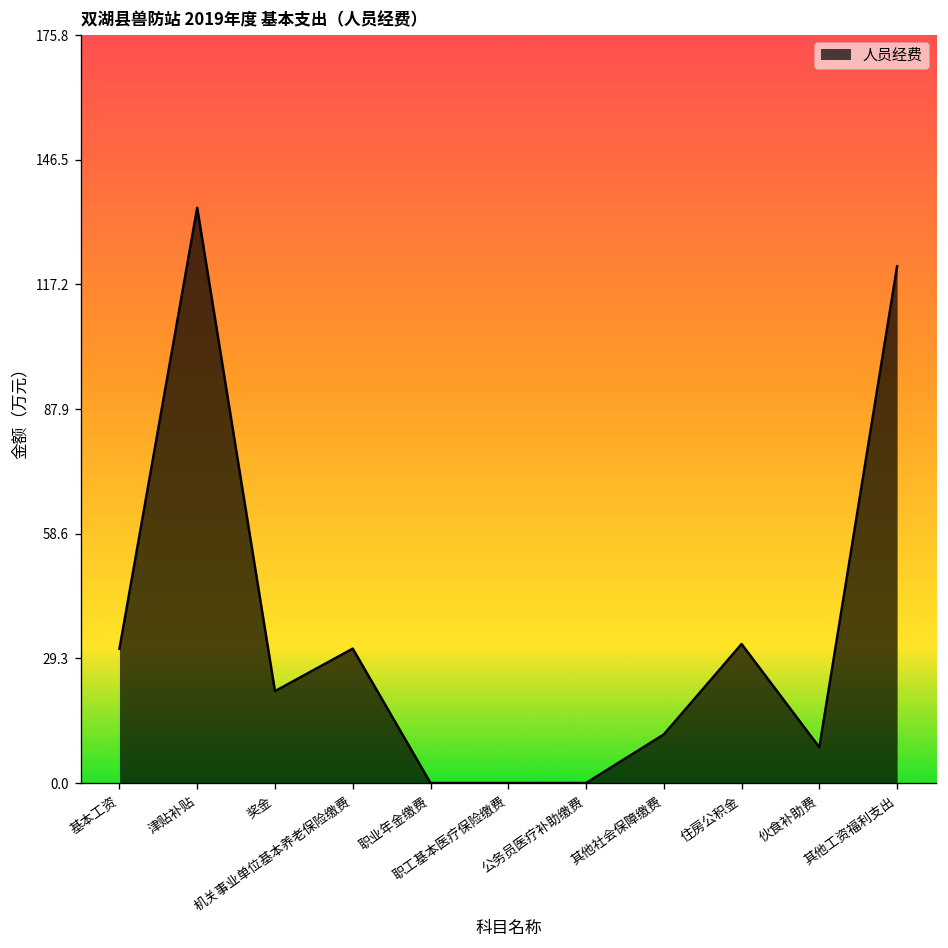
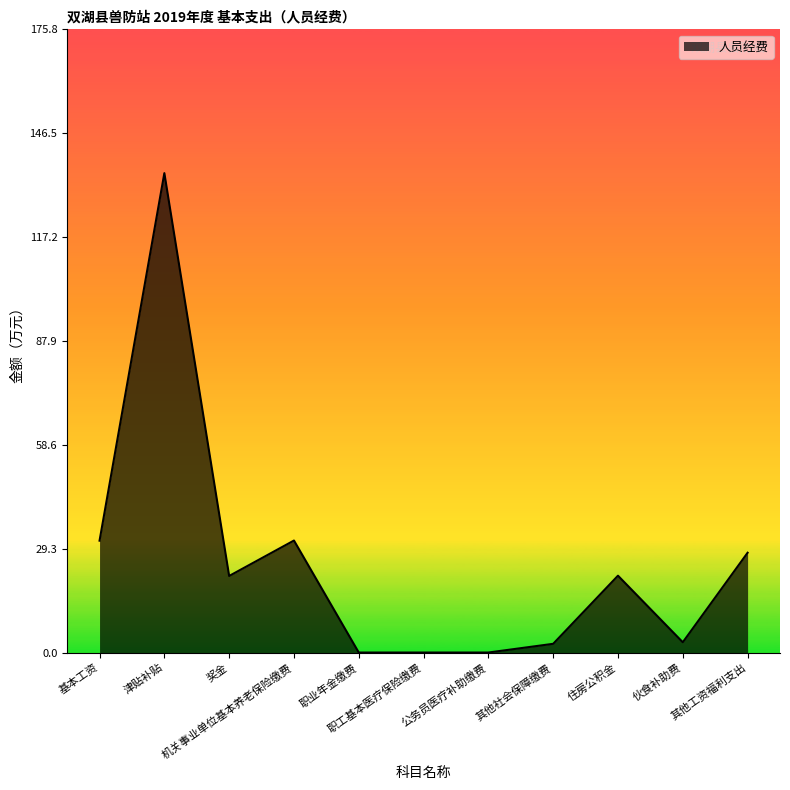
其他社会保障缴费: 11 -> 2
住房公积金: 33 -> 22
伙食补助费: 8 -> 3
其他工资福利支出: 121 -> 28
